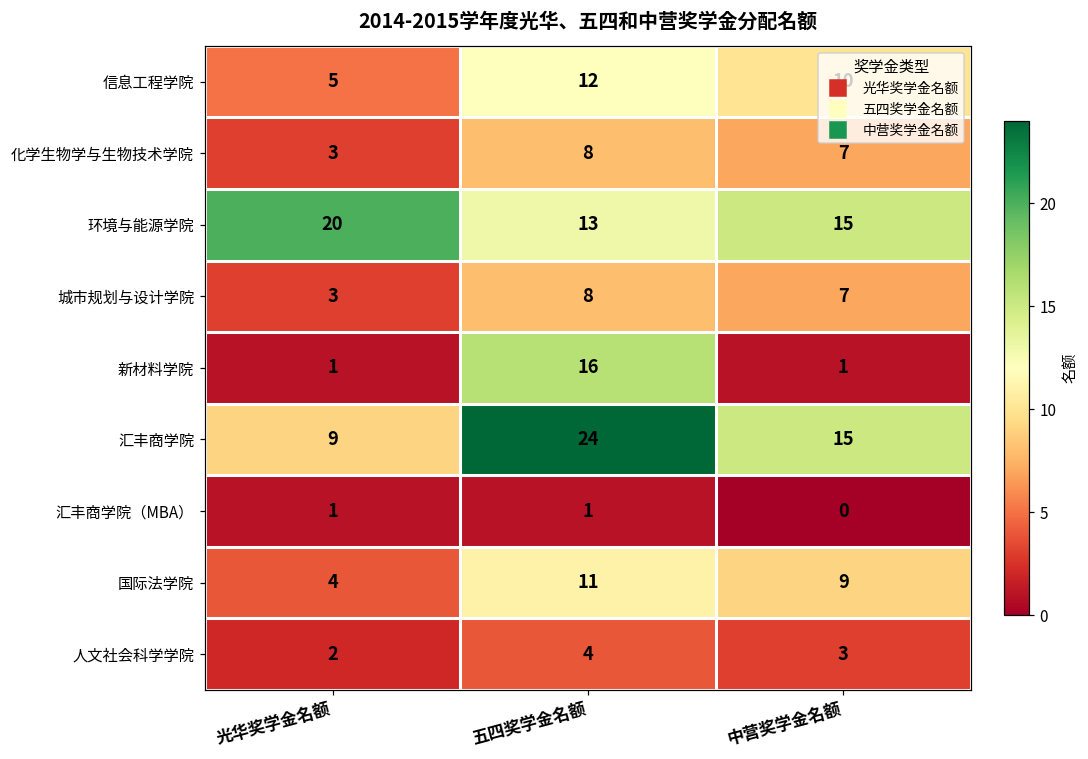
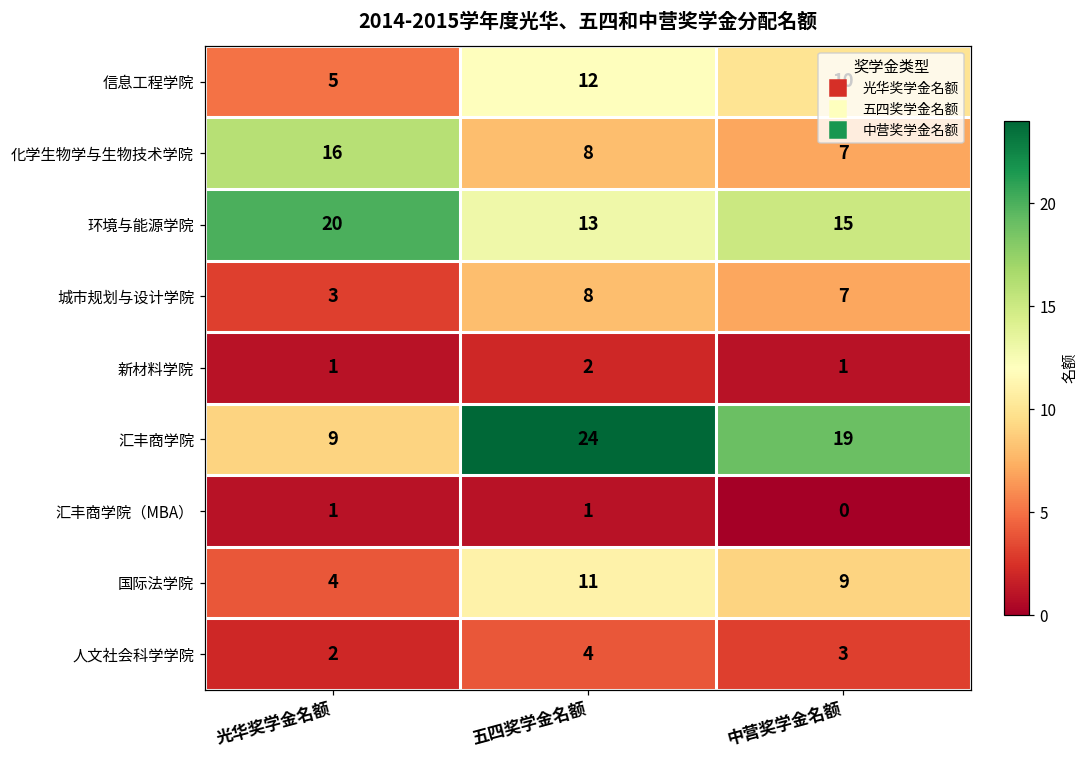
化学生物学与生物技术学院, 光华奖学金名额: 3 -> 16
新材料学院, 五四奖学金名额: 16 -> 2
汇丰商学院, 中营奖学金名额: 15 -> 19
